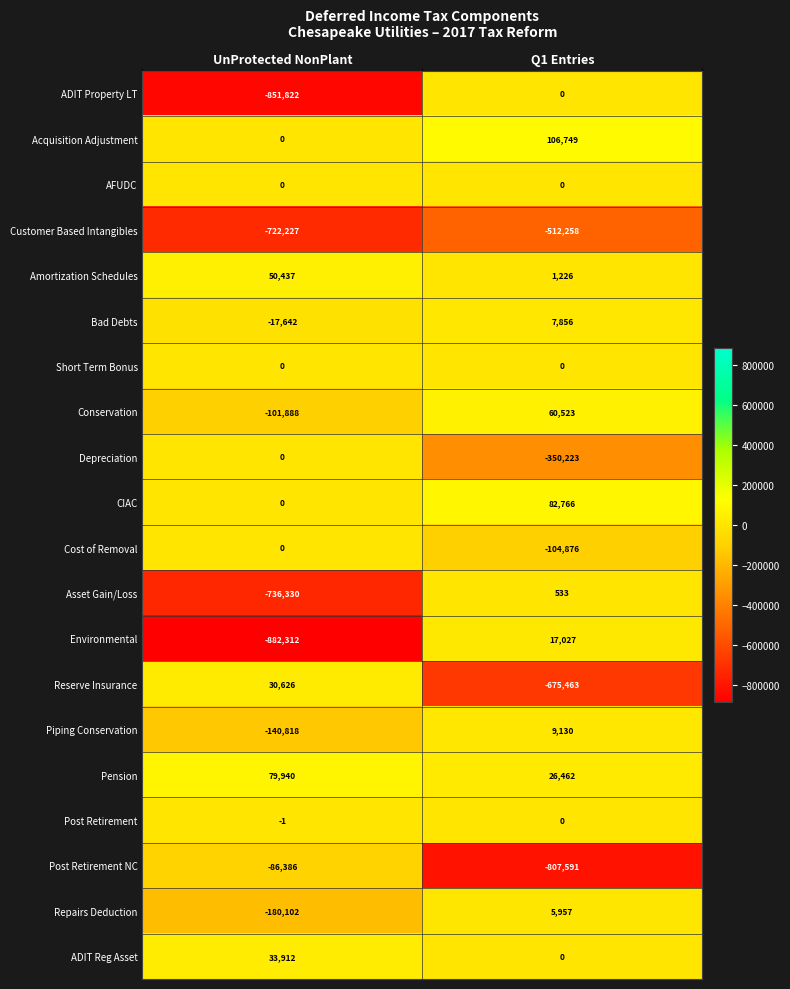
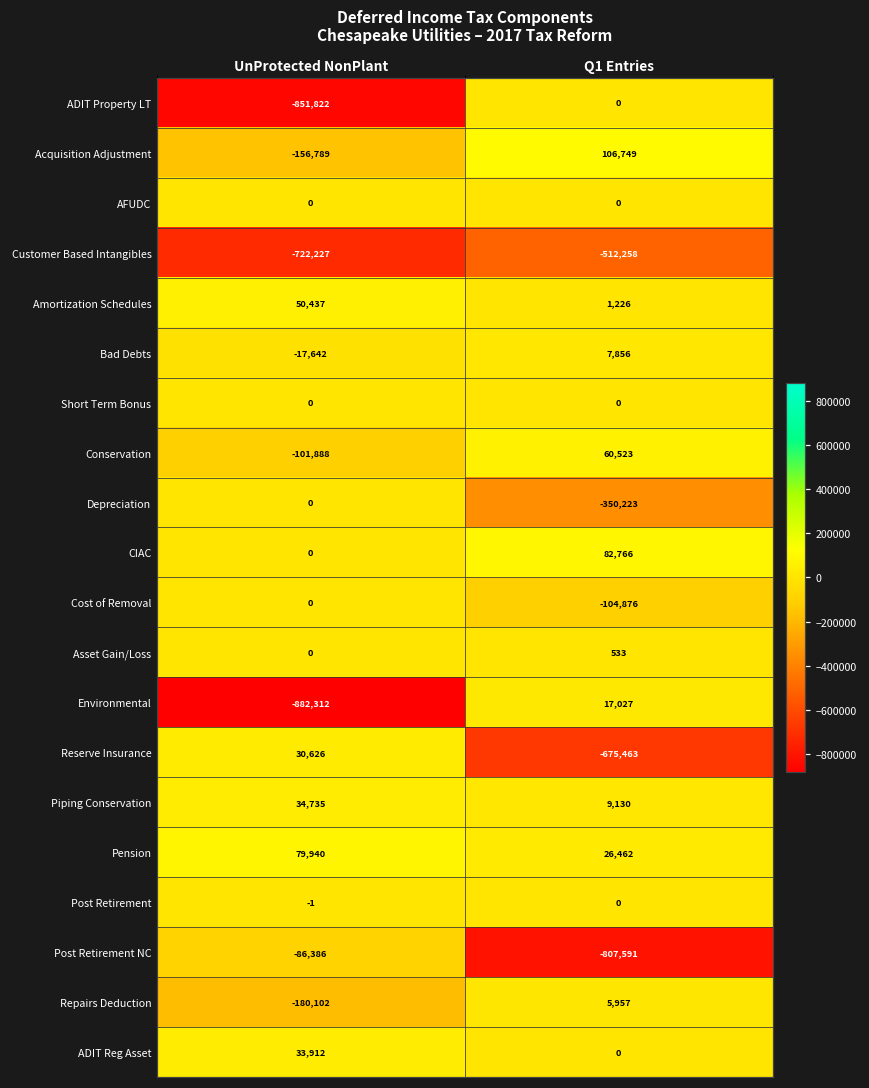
Acquisition Adjustment, UnProtected NonPlant: 0 -> -156,789
Asset Gain/Loss, UnProtected NonPlant: -736,330 -> 0
Piping Conservation, UnProtected NonPlant: -140,818 -> 34,735
